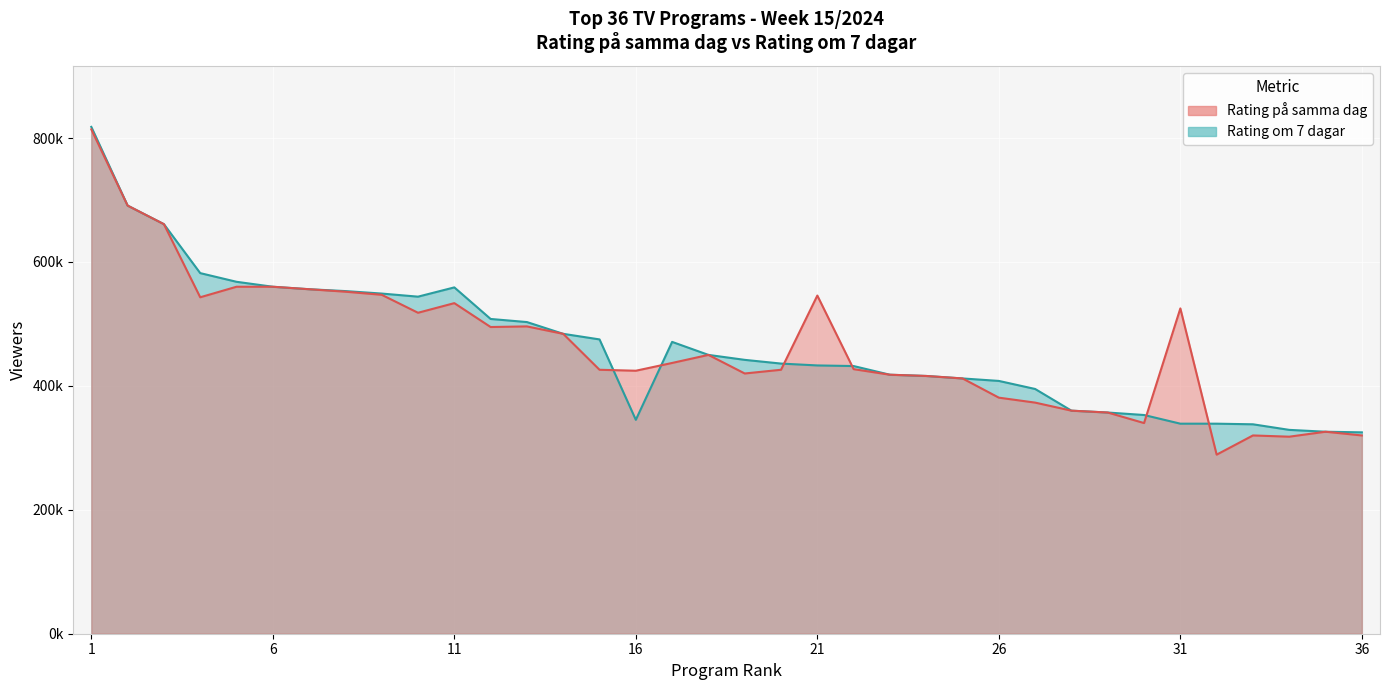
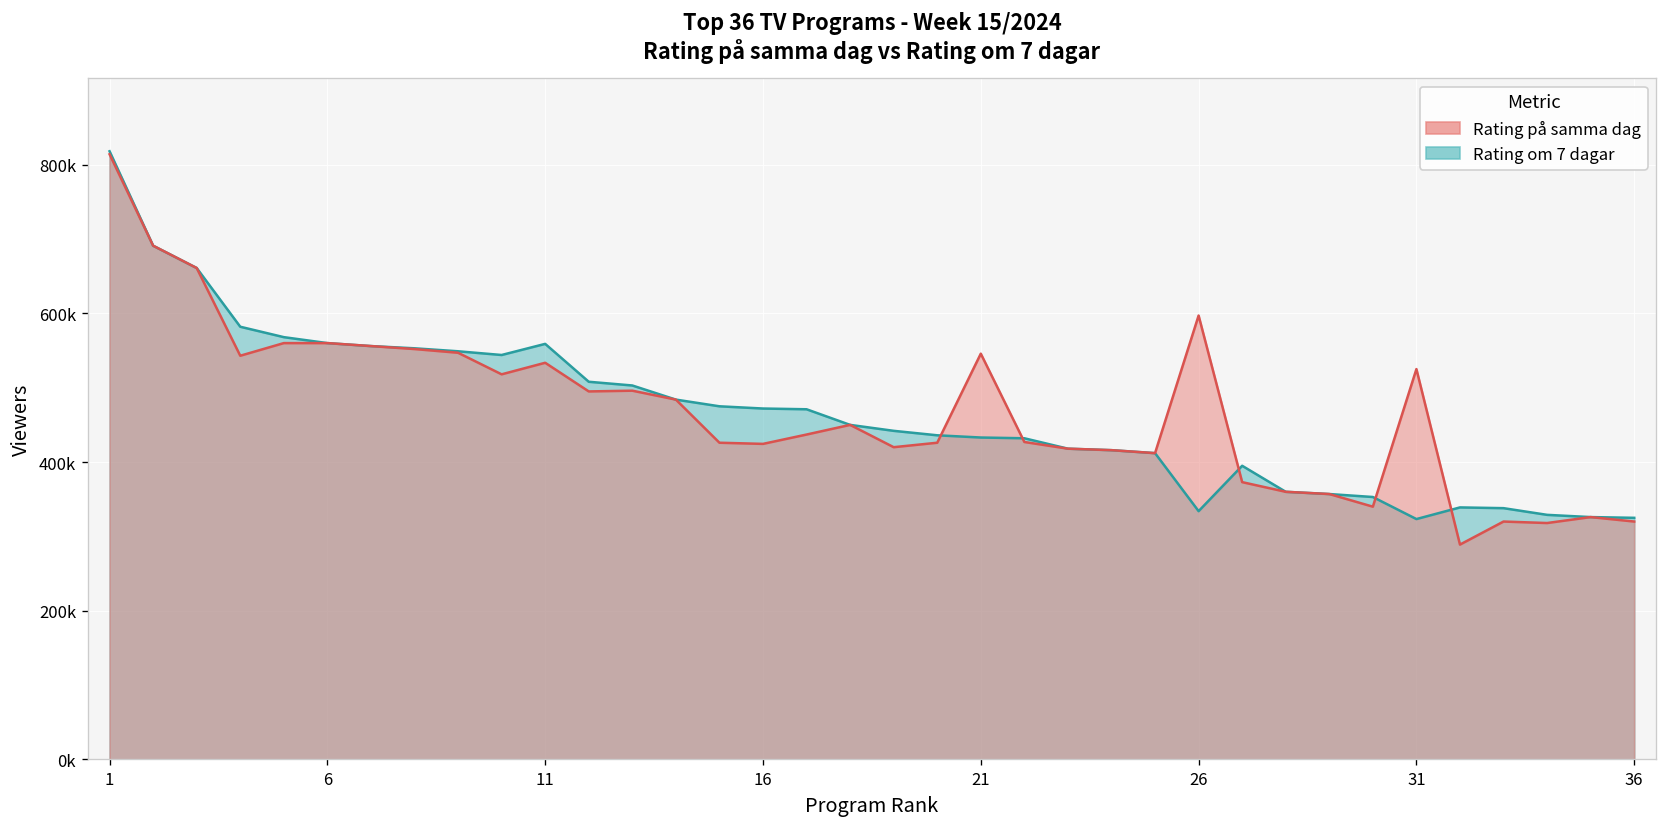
Rating om 7 dagar, 16: 350000 -> 470000
Rating om 7 dagar, 26: 410000 -> 330000
Rating på samma dag, 26: 380000 -> 600000
Rating om 7 dagar, 31: 340000 -> 320000
